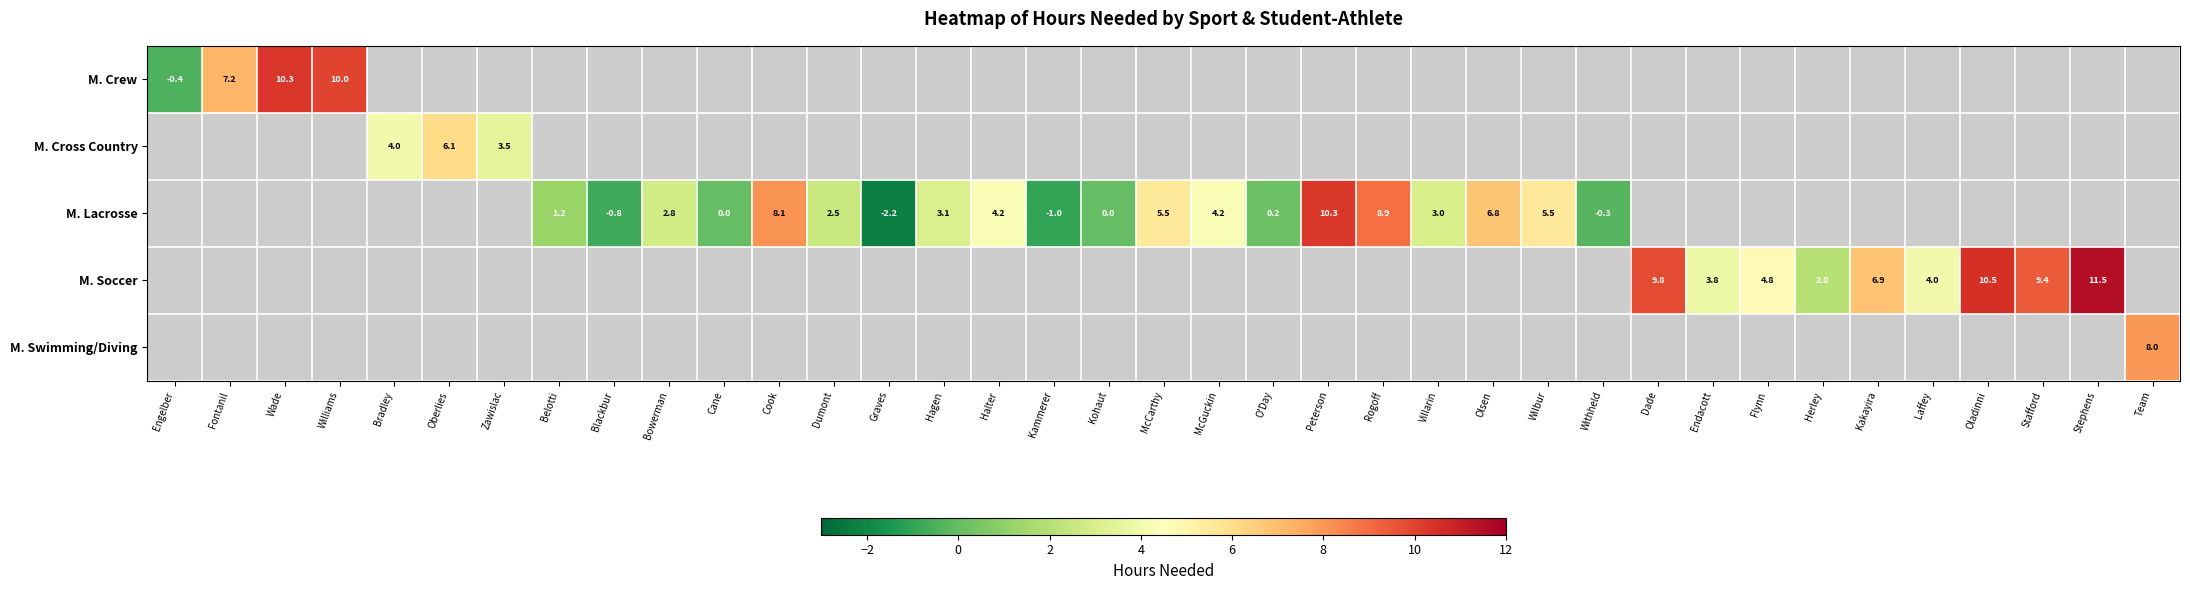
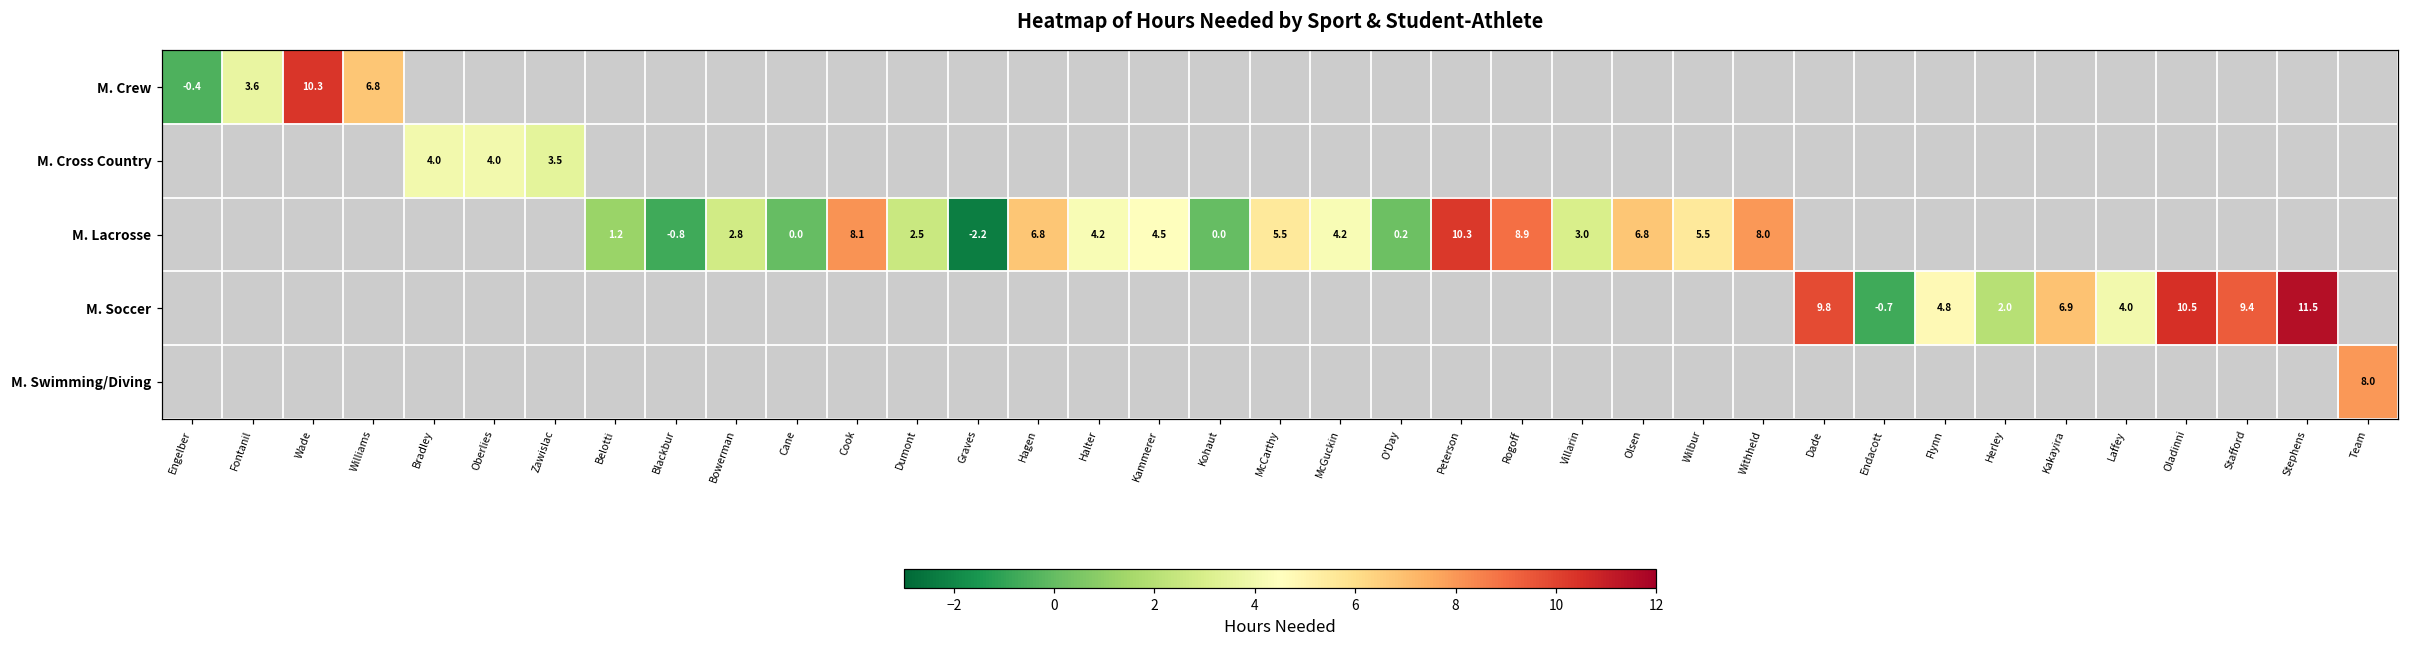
M. Crew, Fontanil: 7.2 -> 3.6
M. Crew, Williams: 10.0 -> 6.8
M. Cross Country, Oberlies: 6.1 -> 4.0
M. Lacrosse, Hagen: 3.1 -> 6.8
M. Lacrosse, Kammerer: -1.0 -> 4.5
M. Lacrosse, Withheld: -0.3 -> 8.0
M. Soccer, Endacott: 3.8 -> -0.7
